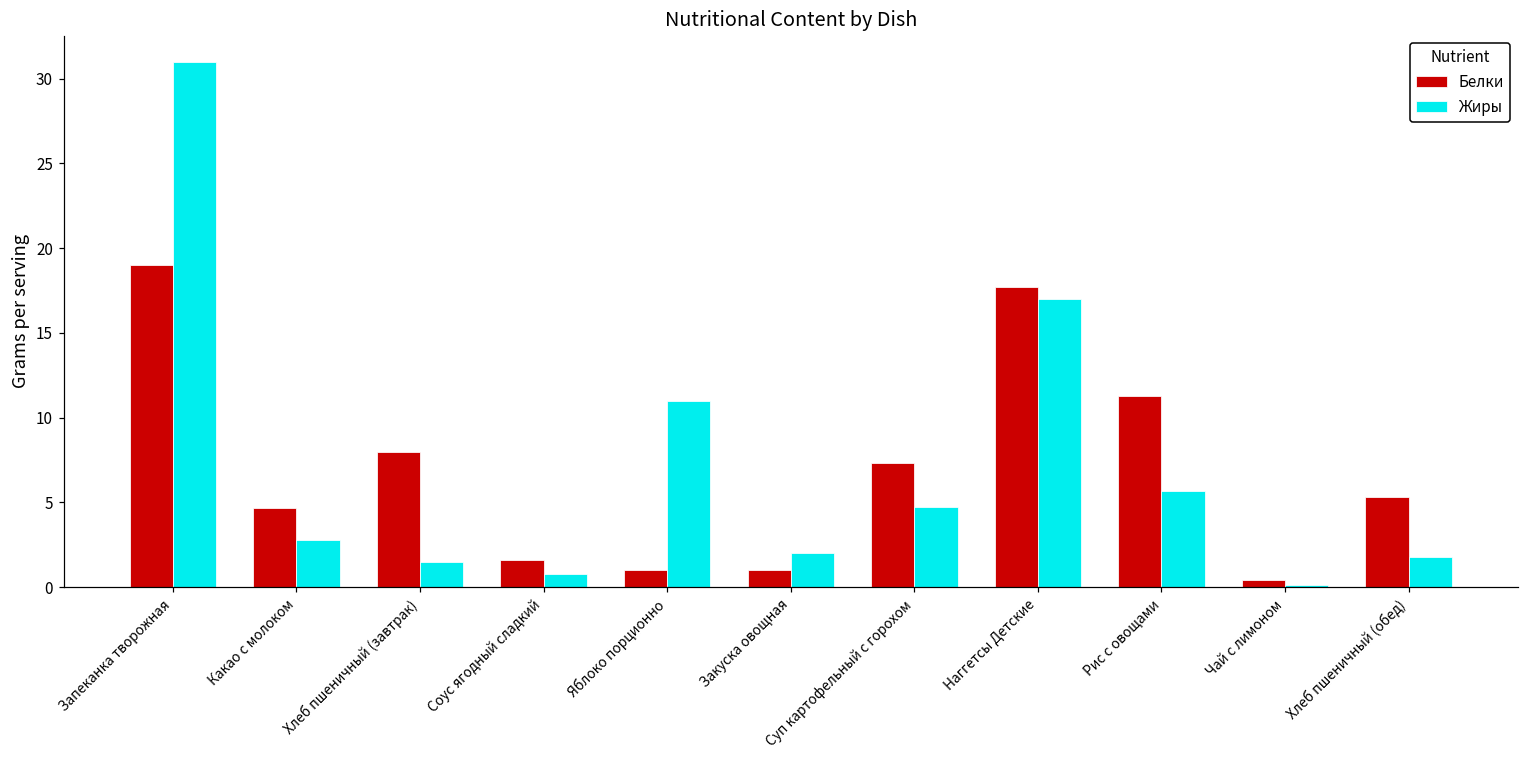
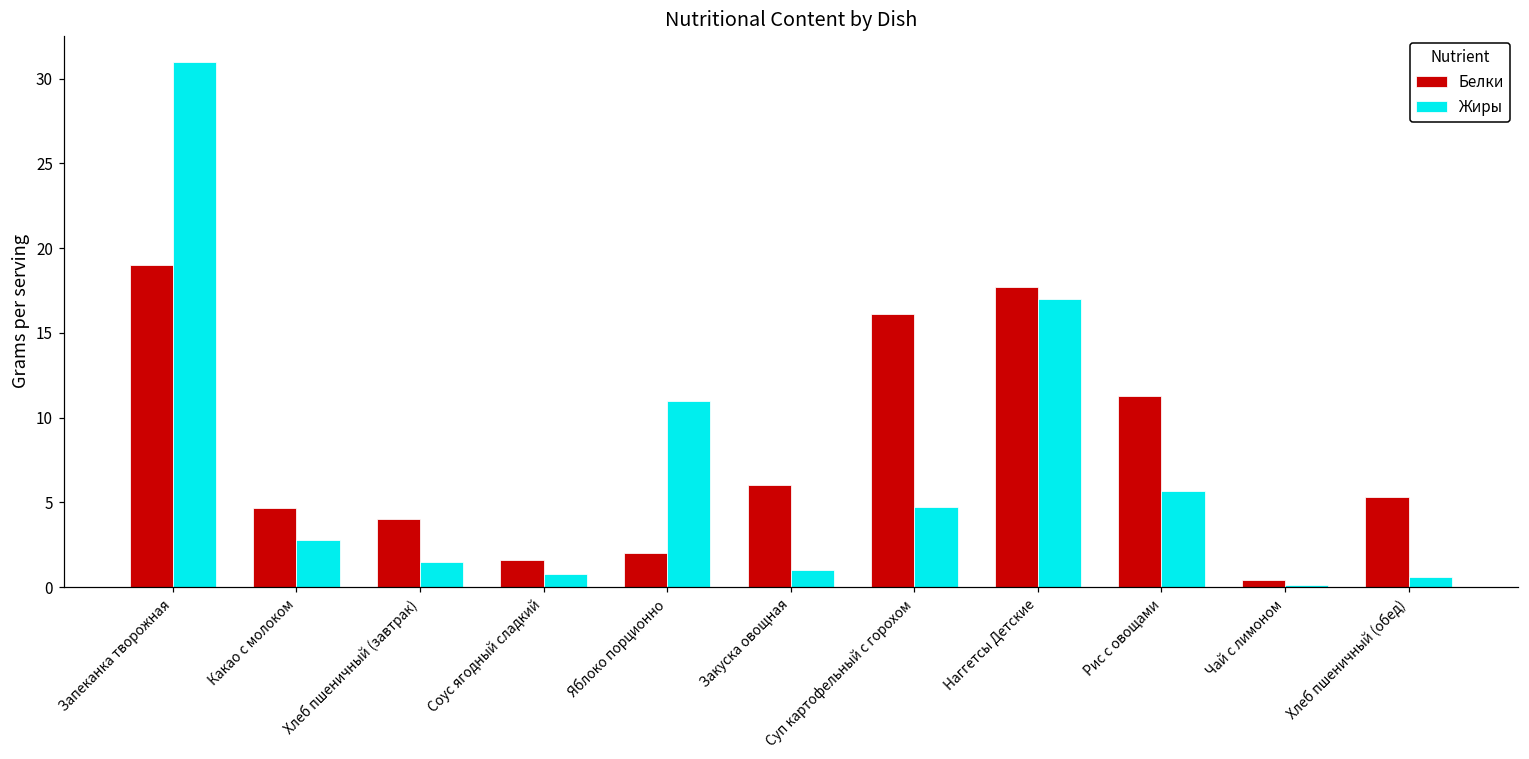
Белки, Хлеб пшеничный (завтрак): 8 -> 4
Белки, Яблоко порционно: 1 -> 2
Белки, Закуска овощная: 1 -> 6
Жиры, Закуска овощная: 2 -> 1
Белки, Суп картофельный с горохом: 7.3 -> 16.1
Жиры, Хлеб пшеничный (обед): 1.8 -> 0.6
